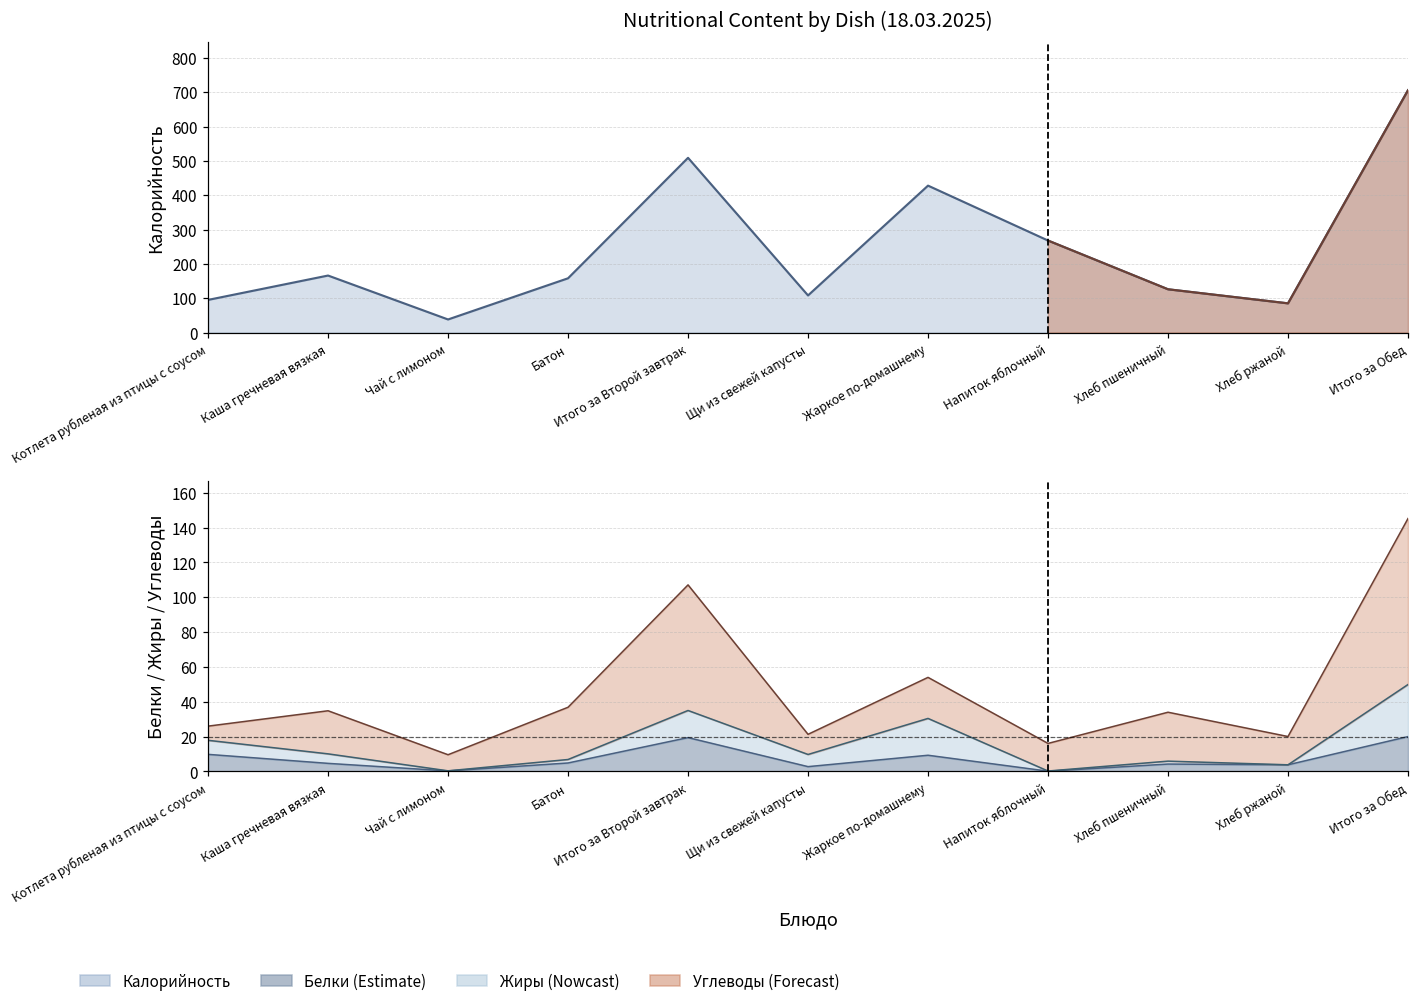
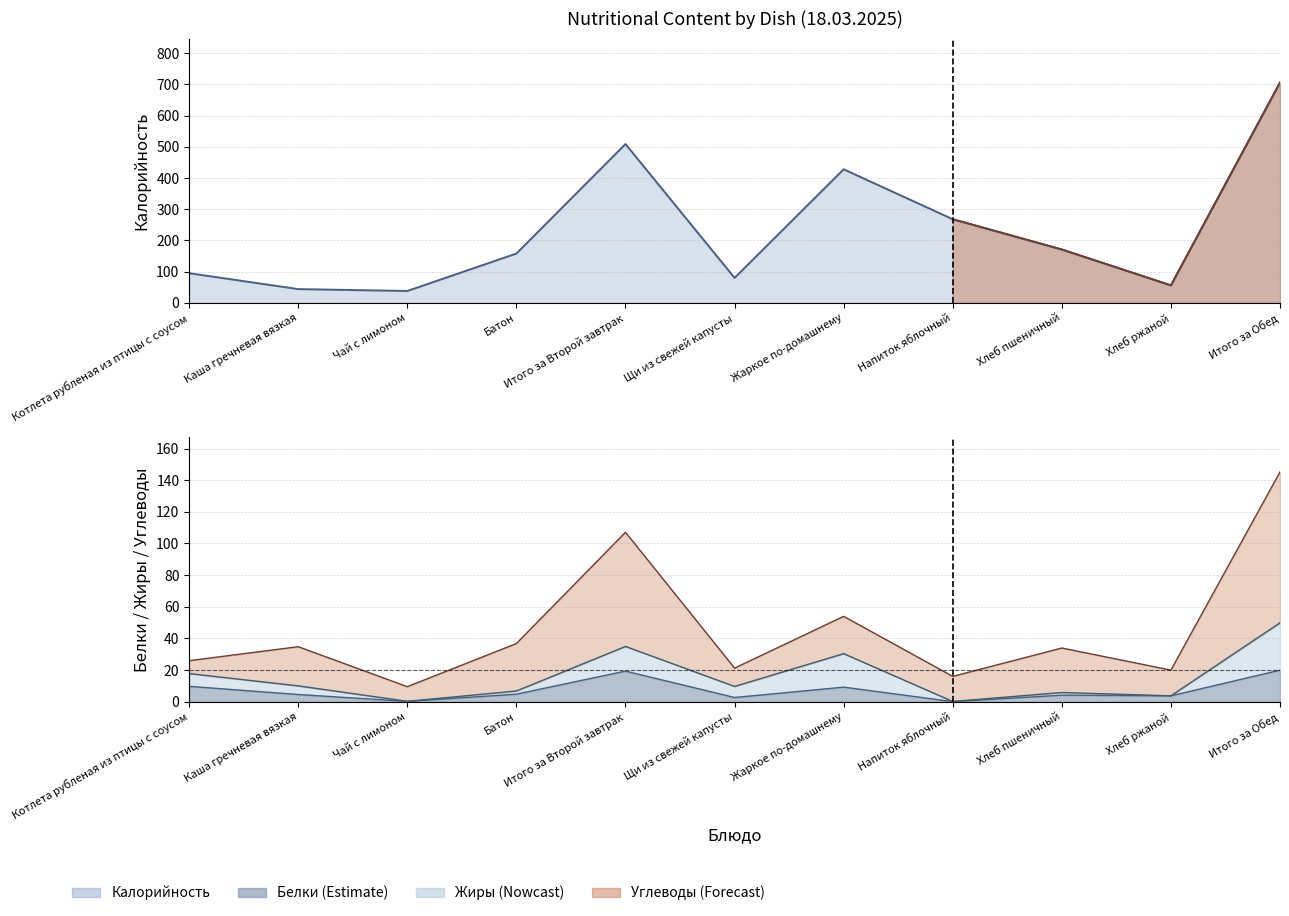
Nutritional Content by Dish (18.03.2025), Калорийность, Каша гречневая вязкая: 170 -> 40
Nutritional Content by Dish (18.03.2025), Калорийность, Щи из свежей капусты: 110 -> 80
Nutritional Content by Dish (18.03.2025), Калорийность, Хлеб пшеничный: 130 -> 170
Nutritional Content by Dish (18.03.2025), Калорийность, Хлеб ржаной: 90 -> 60
